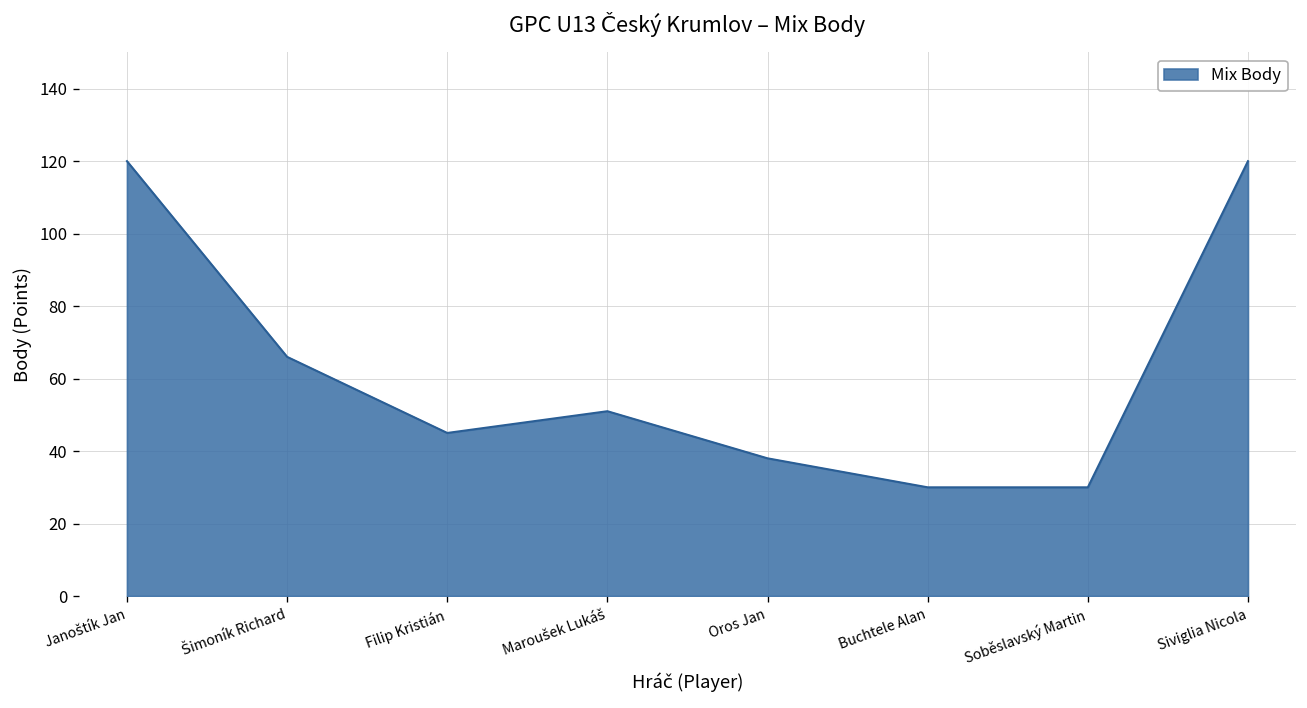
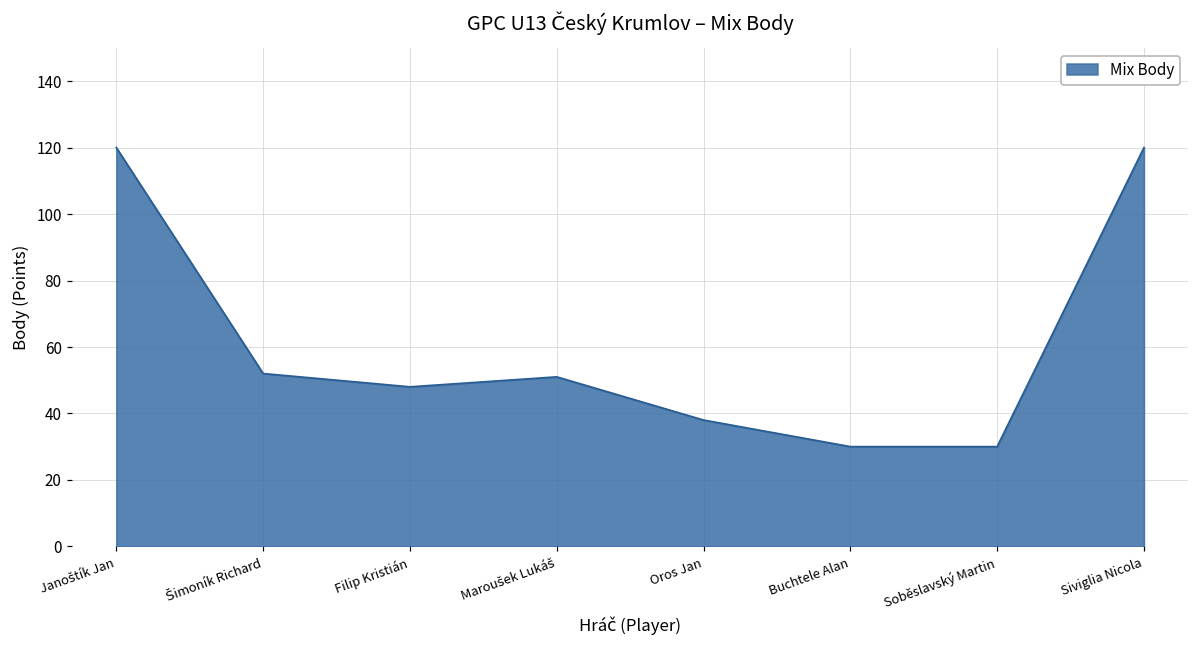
Šimoník Richard: 66 -> 52
Filip Kristián: 45 -> 48
